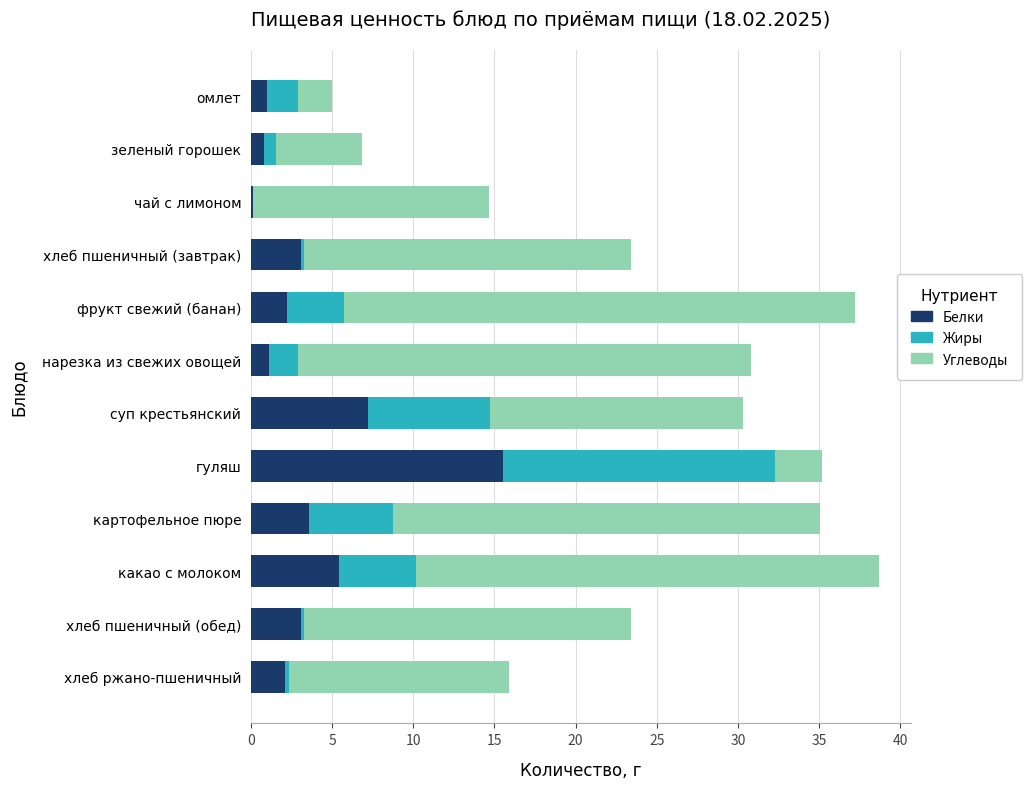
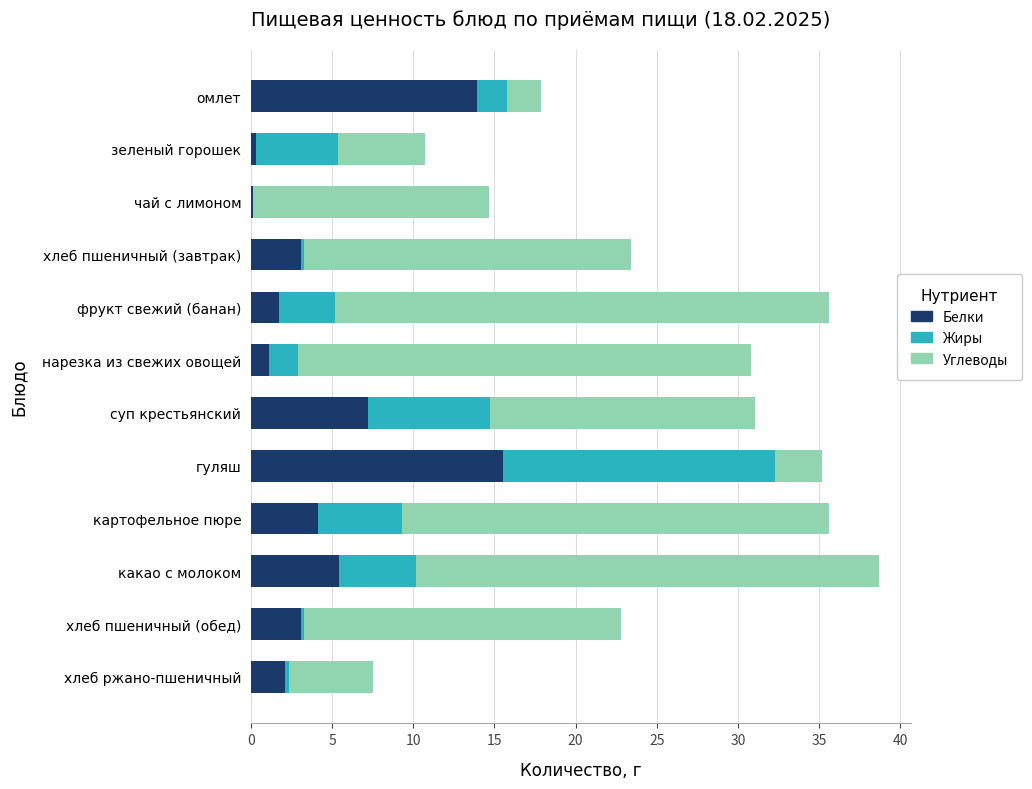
Белки, омлет: 1.0 -> 13.9
Белки, зеленый горошек: 0.8 -> 0.3
Жиры, зеленый горошек: 0.7 -> 5.1
Белки, фрукт свежий (банан): 2.3 -> 1.7
Углеводы, фрукт свежий (банан): 31.5 -> 30.4
Углеводы, суп крестьянский: 15.5 -> 16.3
Белки, картофельное пюре: 3.6 -> 4.1
Углеводы, хлеб пшеничный (обед): 20.1 -> 19.5
Углеводы, хлеб ржано-пшеничный: 13.6 -> 5.1
